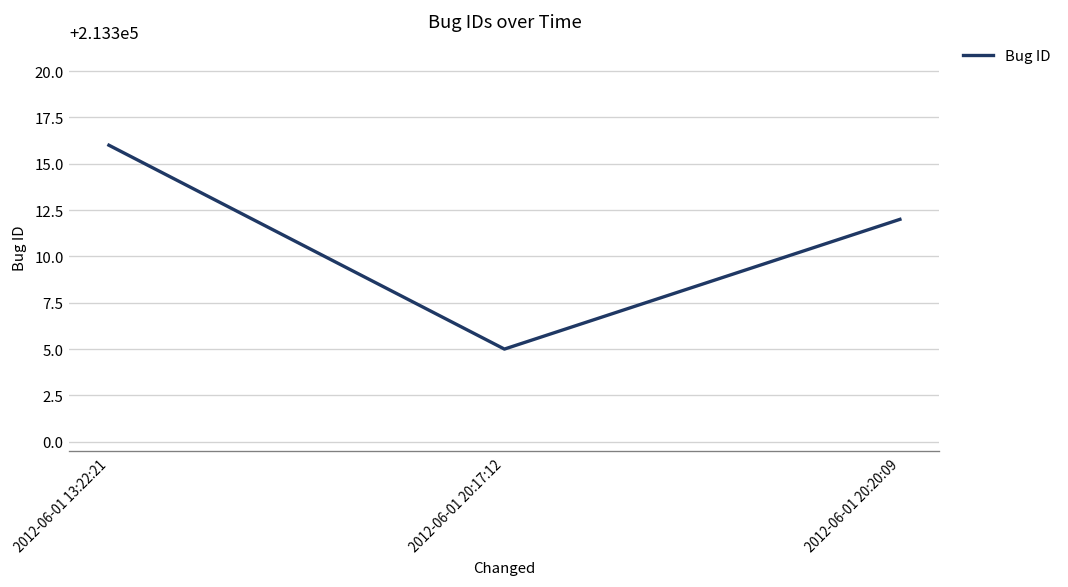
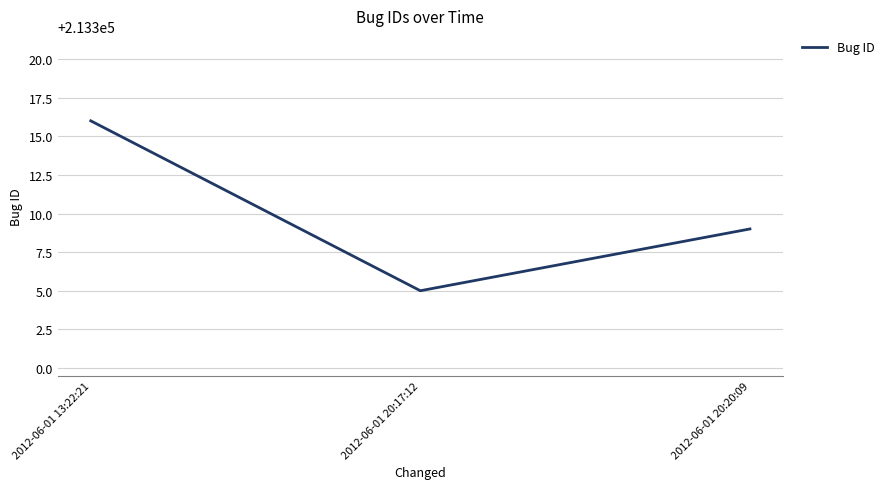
2012-06-01 20:20:09: 213312 -> 213309
